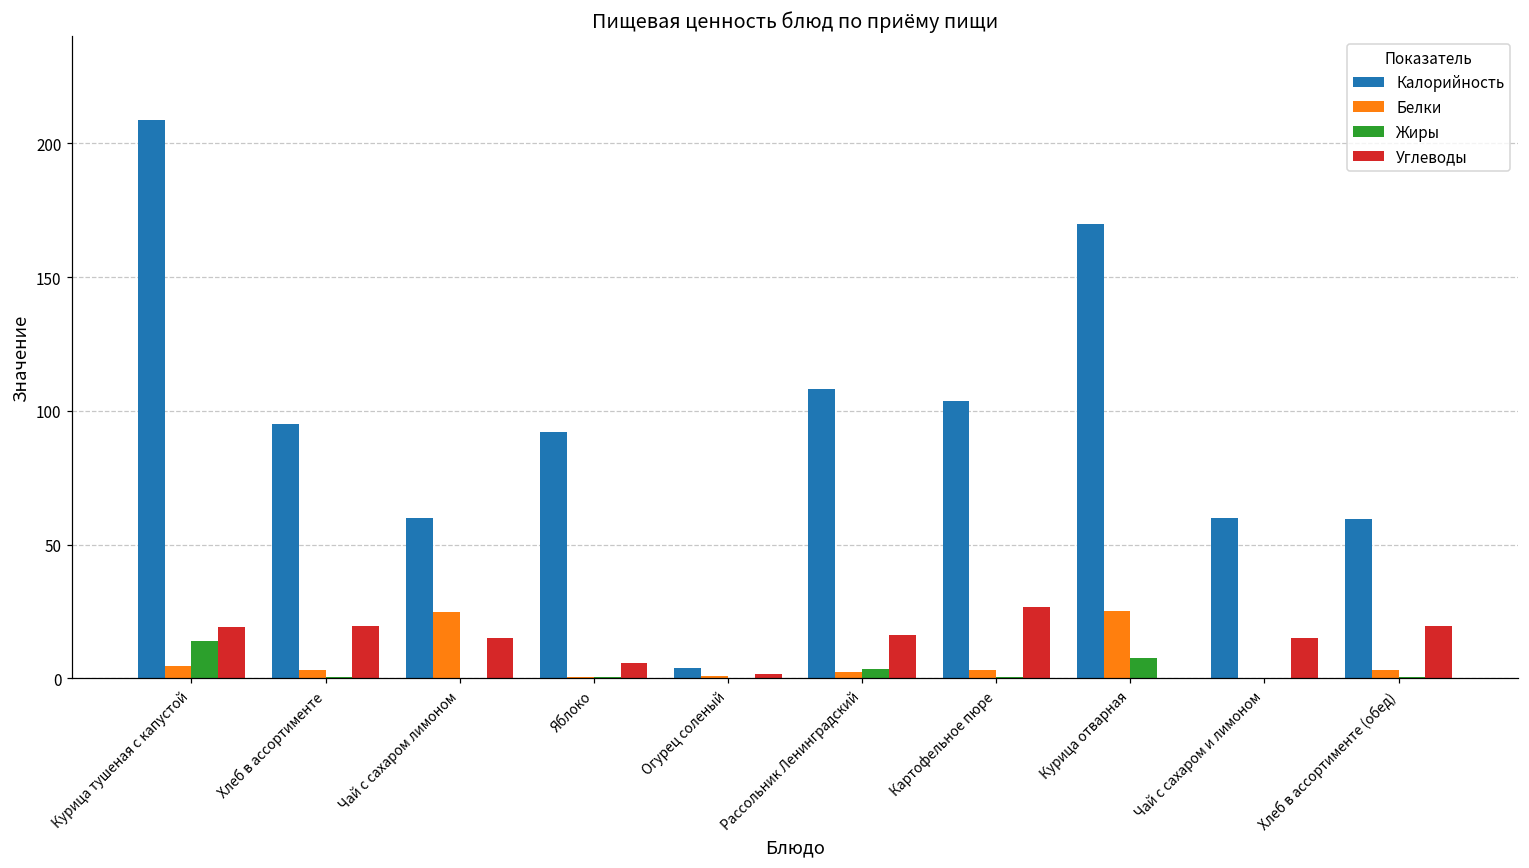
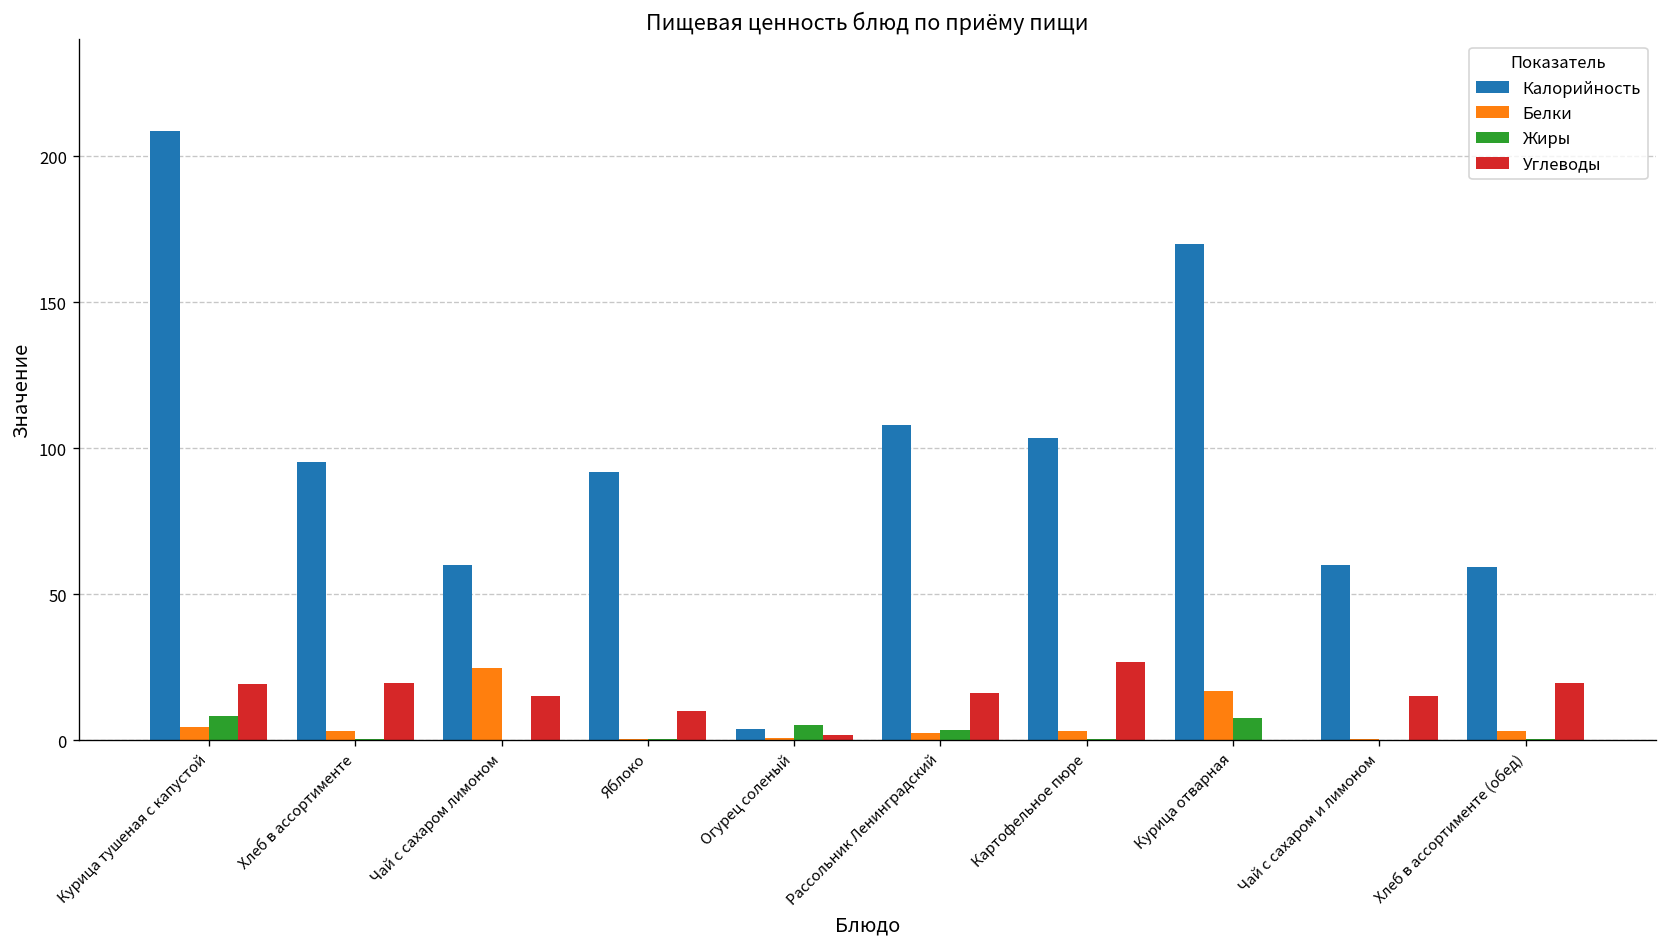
Жиры, Курица тушеная с капустой: 14 -> 8
Углеводы, Яблоко: 6 -> 10
Жиры, Огурец соленый: 0 -> 5
Белки, Курица отварная: 25 -> 17
